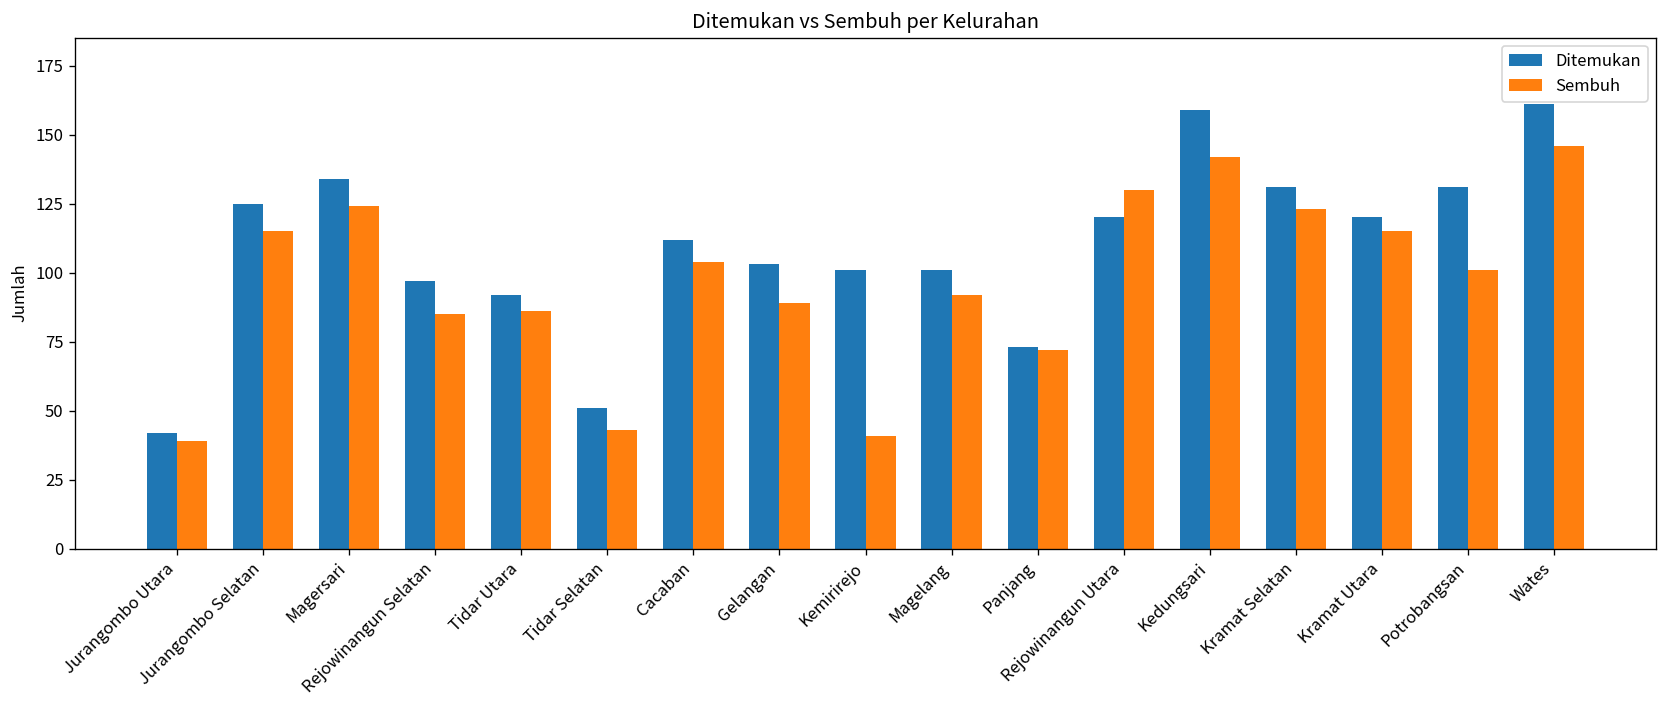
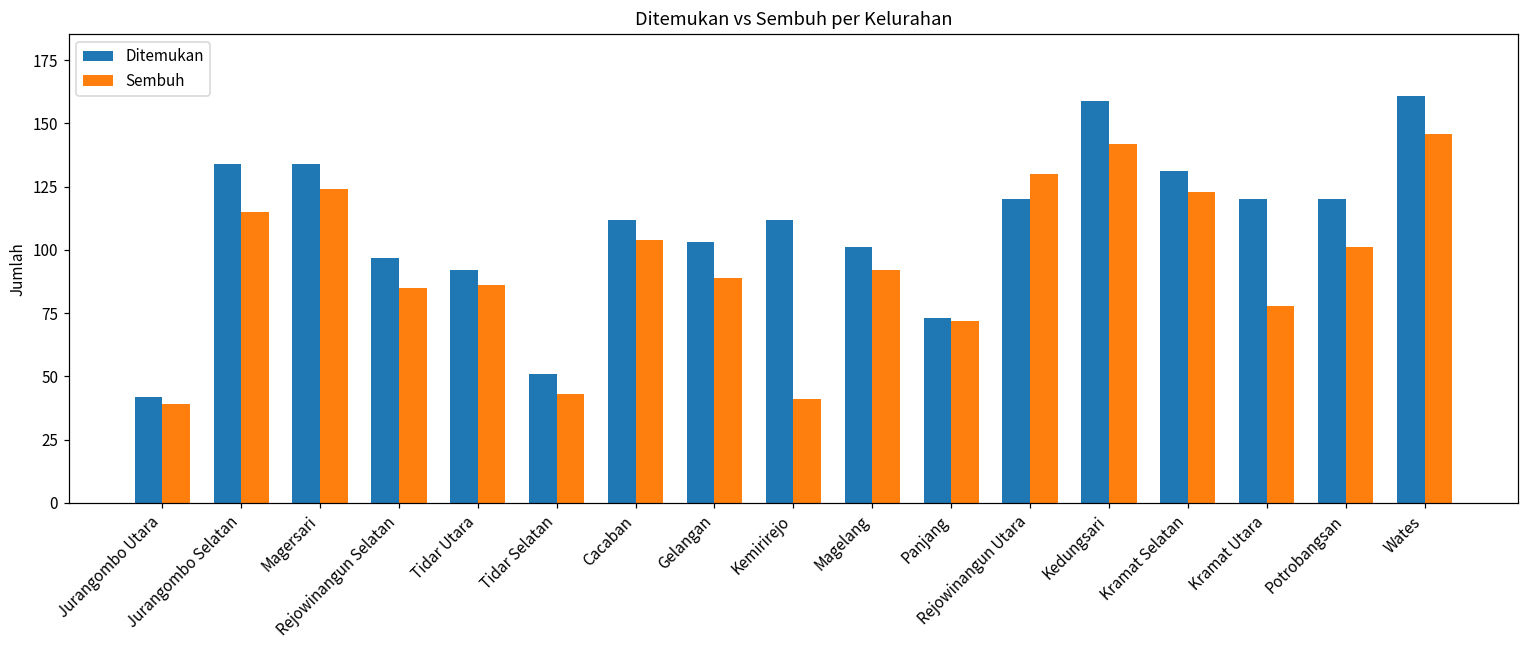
Ditemukan, Jurangombo Selatan: 125 -> 134
Ditemukan, Kemirirejo: 101 -> 112
Sembuh, Kramat Utara: 115 -> 78
Ditemukan, Potrobangsan: 131 -> 120
